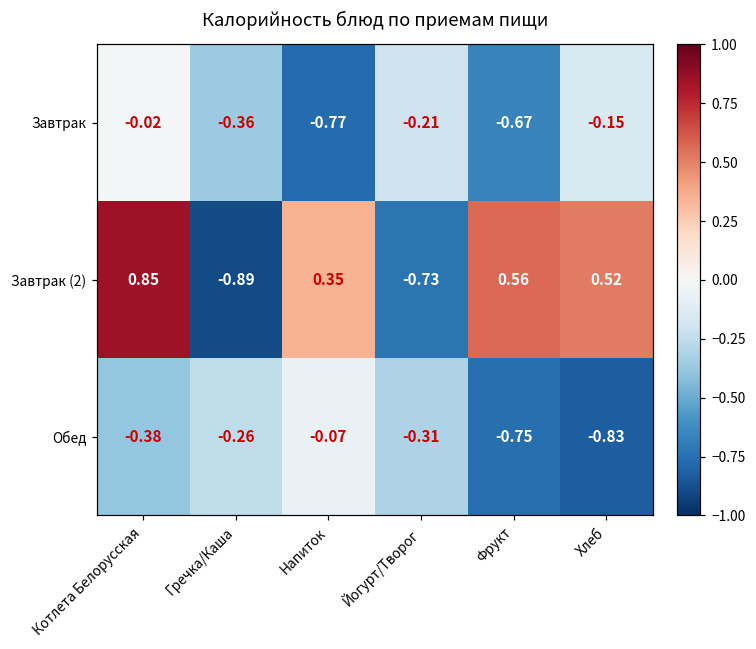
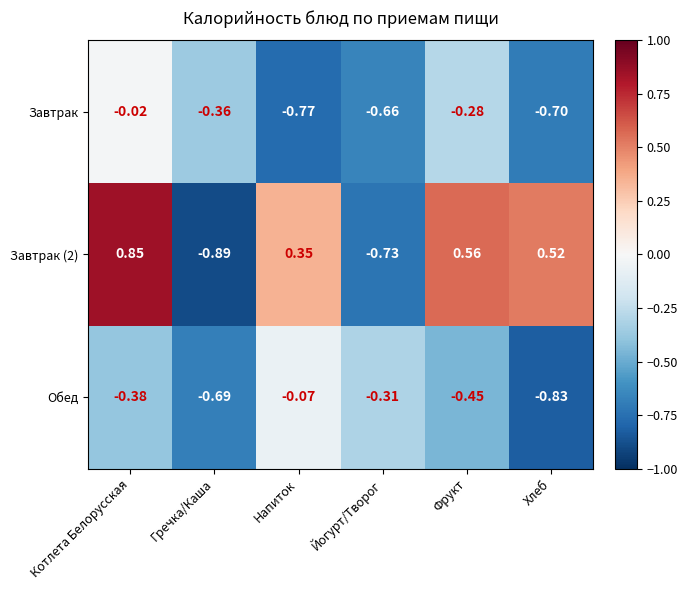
Завтрак, Йогурт/Творог: -0.21 -> -0.66
Завтрак, Фрукт: -0.67 -> -0.28
Завтрак, Хлеб: -0.15 -> -0.70
Обед, Гречка/Каша: -0.26 -> -0.69
Обед, Фрукт: -0.75 -> -0.45
